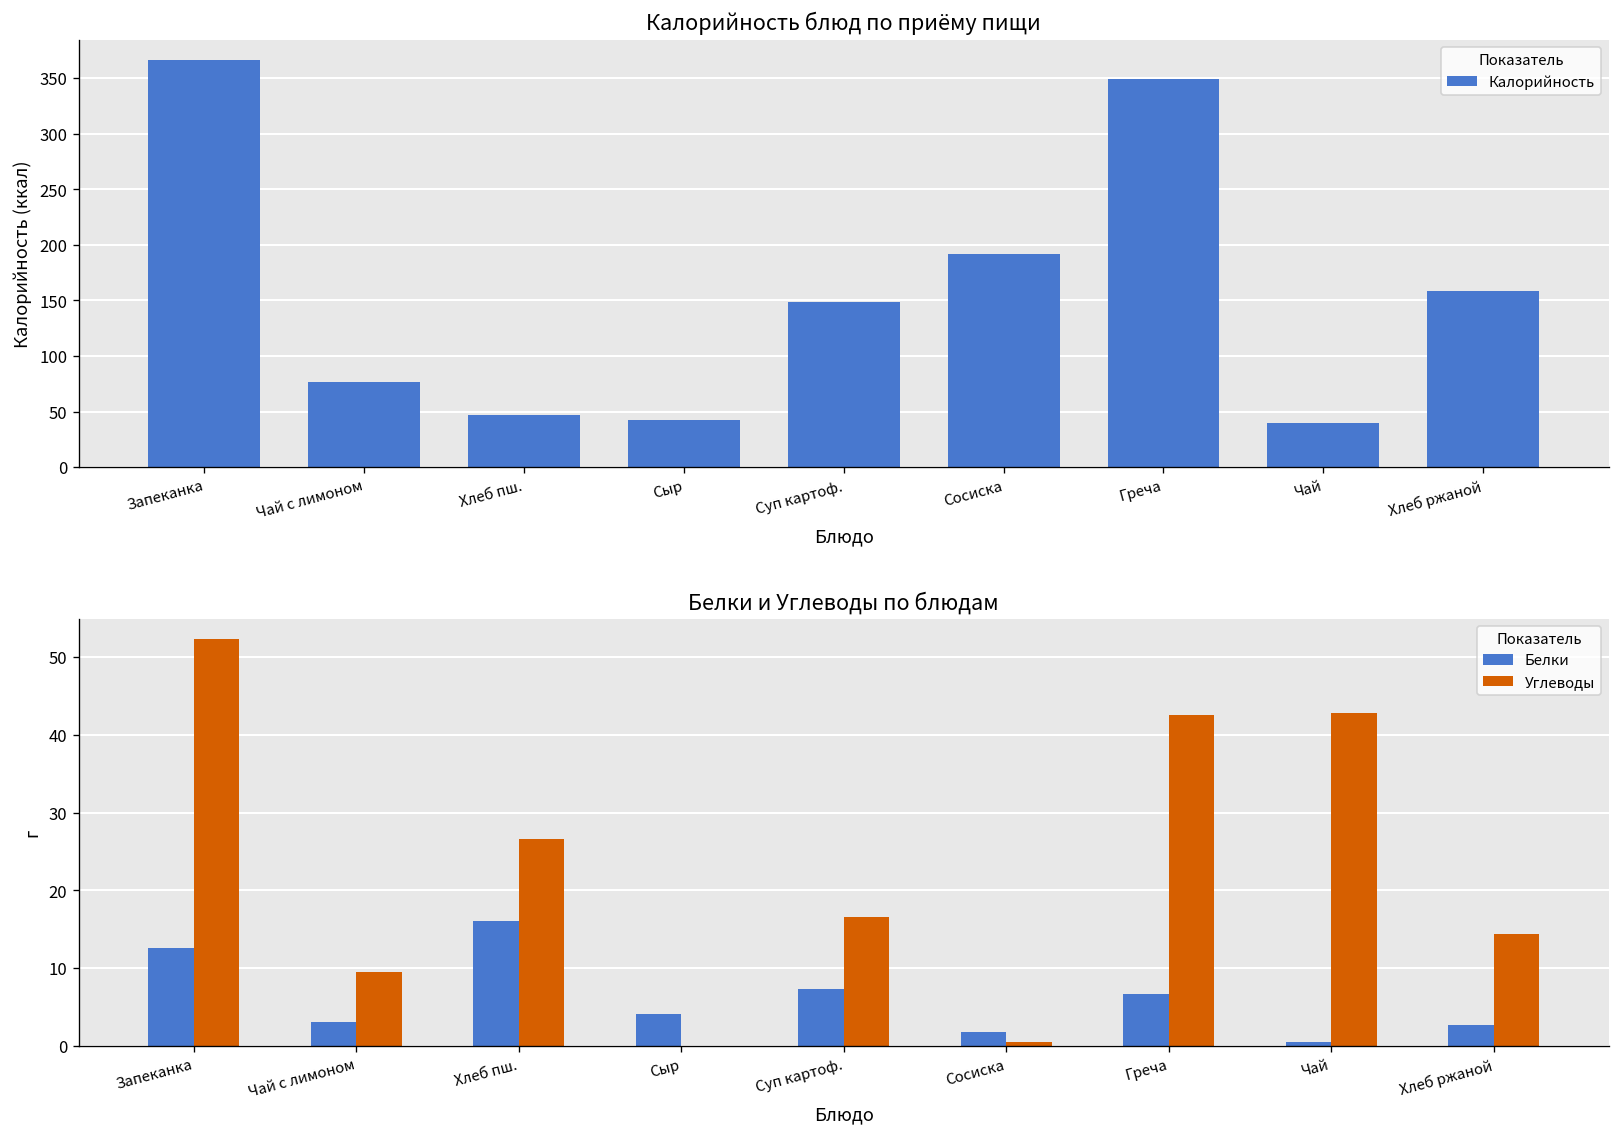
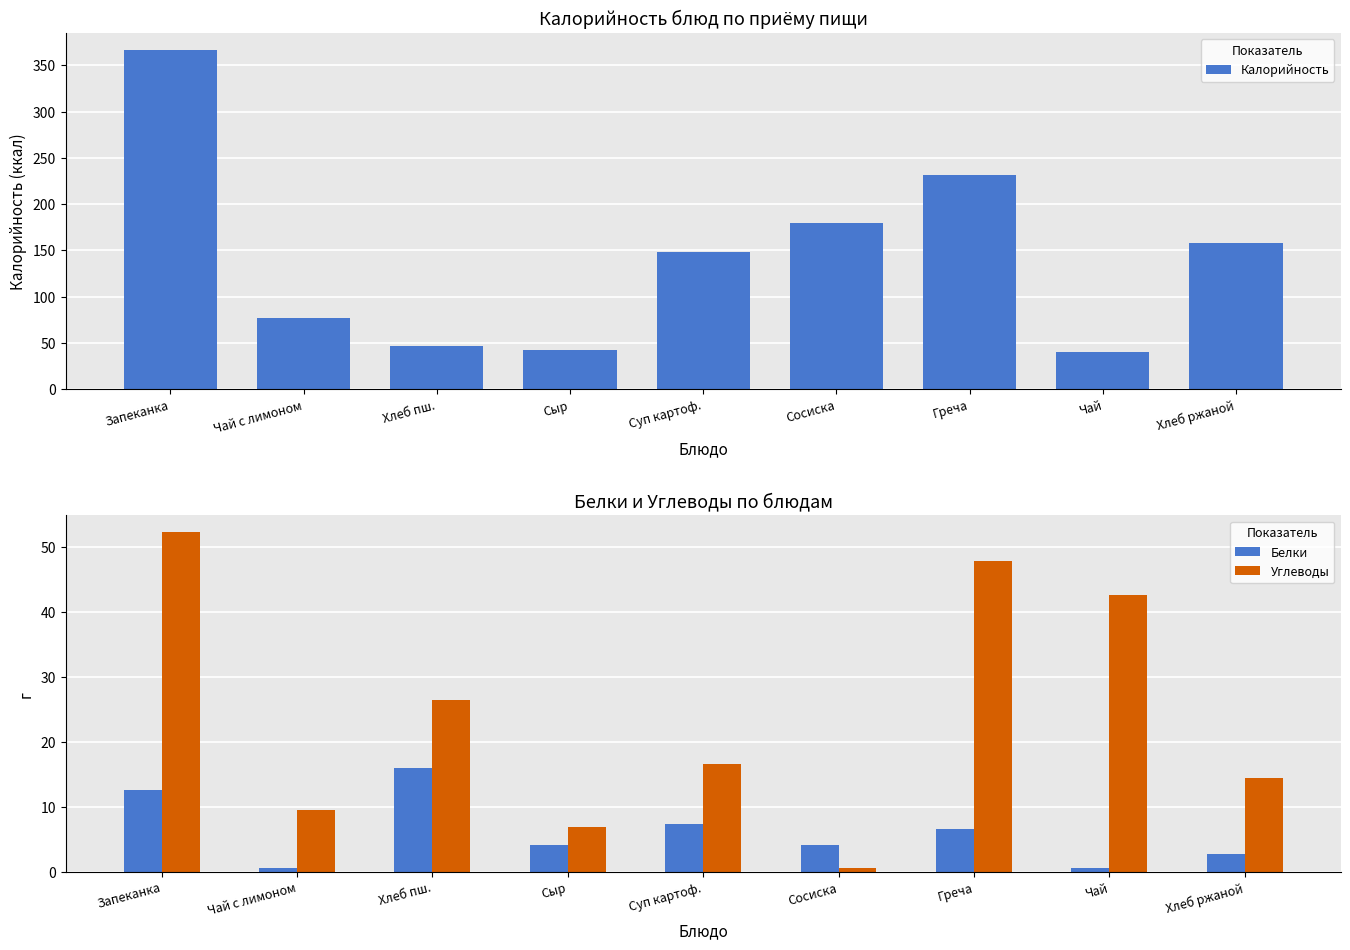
Калорийность блюд по приёму пищи, Сосиска: 190 -> 180
Калорийность блюд по приёму пищи, Греча: 350 -> 230
Белки и Углеводы по блюдам, Белки, Чай с лимоном: 3 -> 1
Белки и Углеводы по блюдам, Углеводы, Сыр: 0 -> 7
Белки и Углеводы по блюдам, Белки, Сосиска: 2 -> 4
Белки и Углеводы по блюдам, Углеводы, Греча: 43 -> 48
